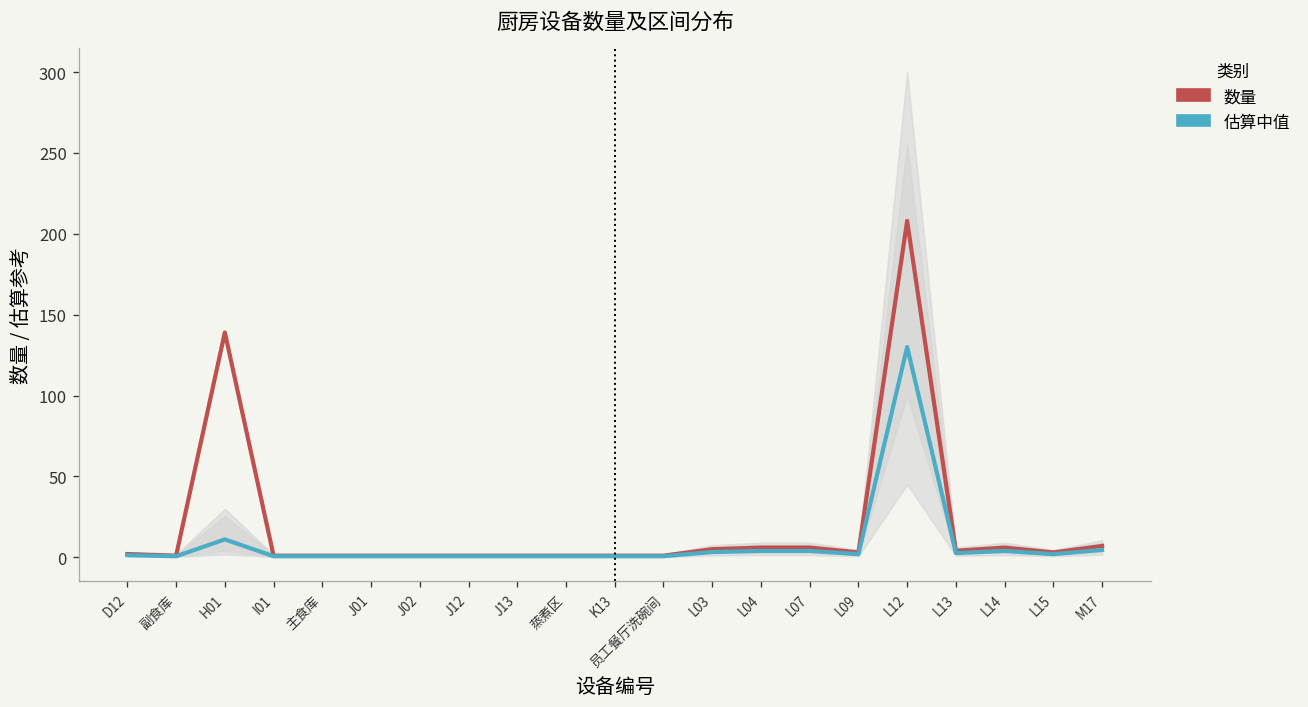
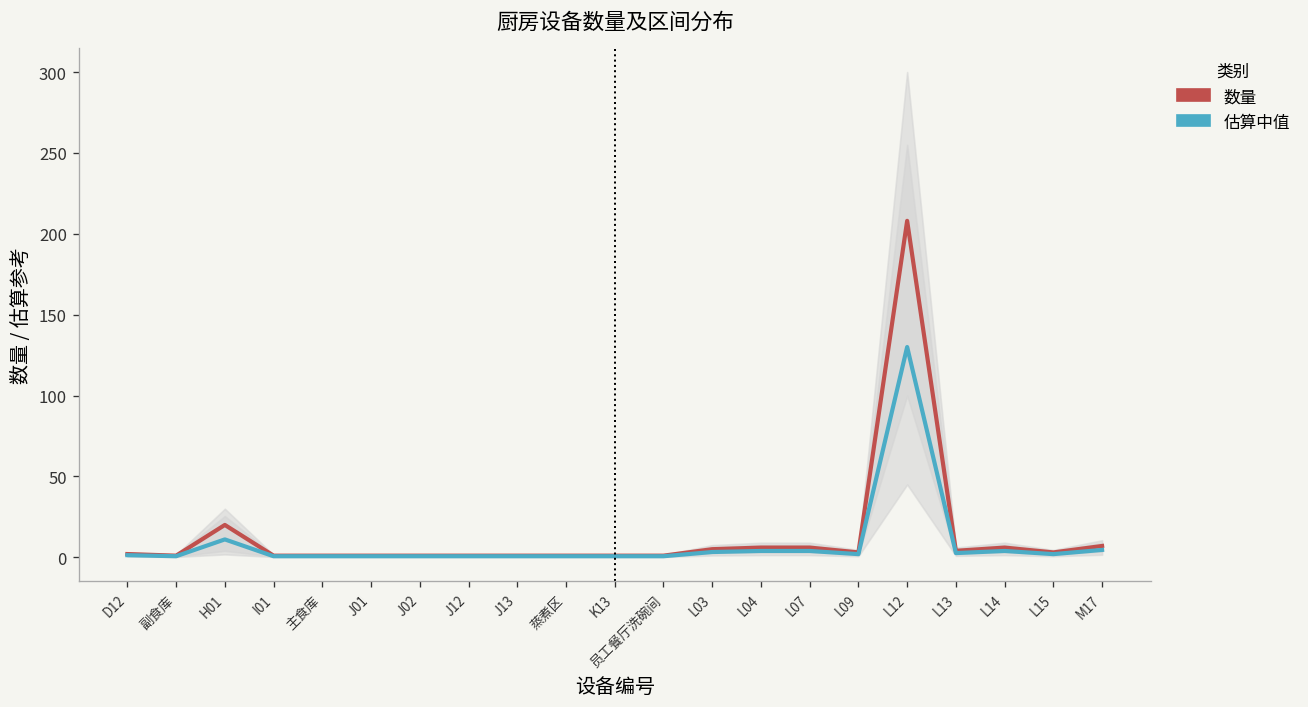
数量, H01: 139 -> 20
